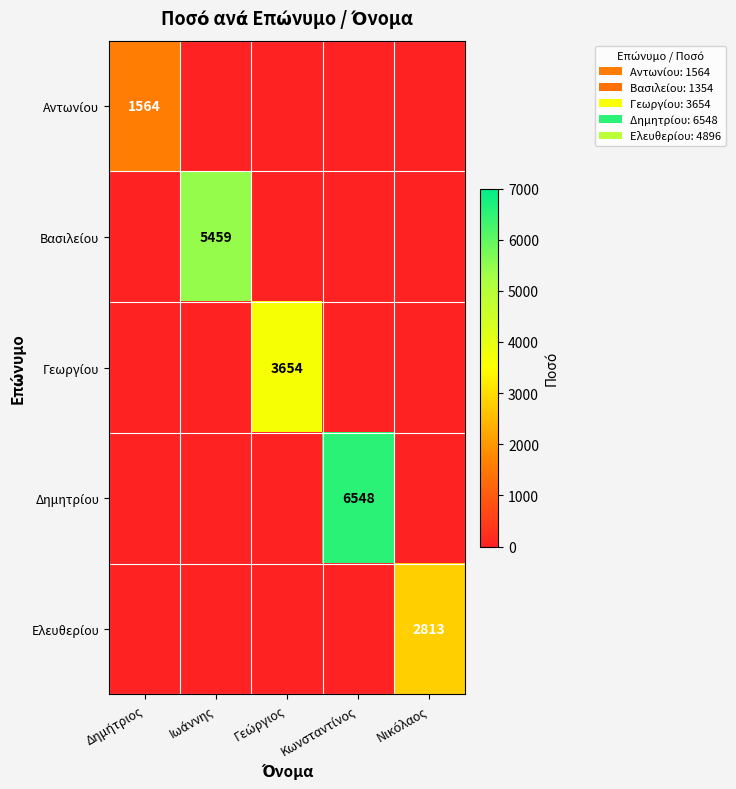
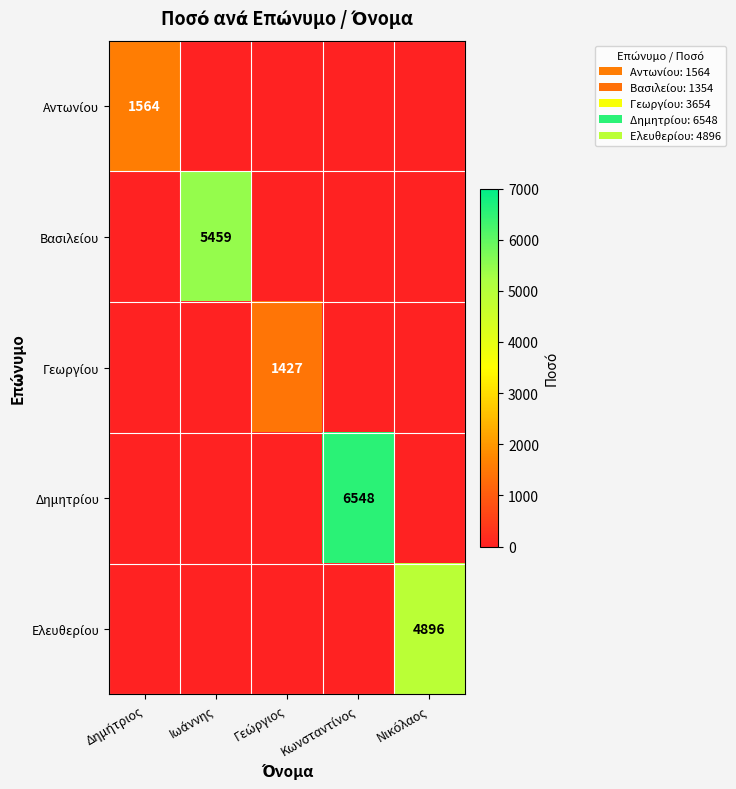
Γεωργίου, Γεώργιος: 3654 -> 1427
Ελευθερίου, Νικόλαος: 2813 -> 4896
